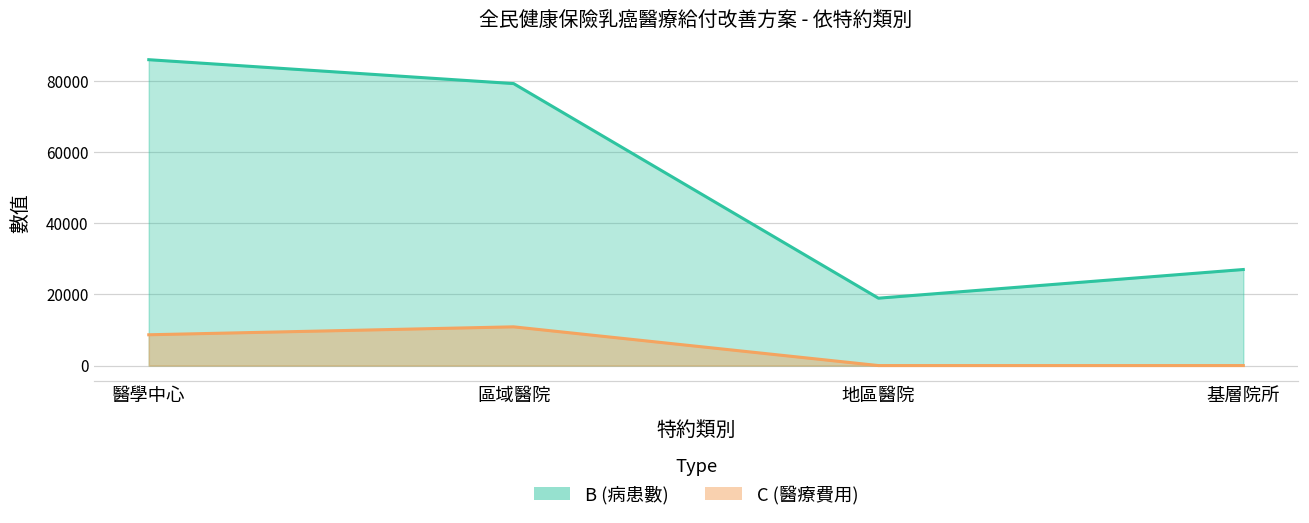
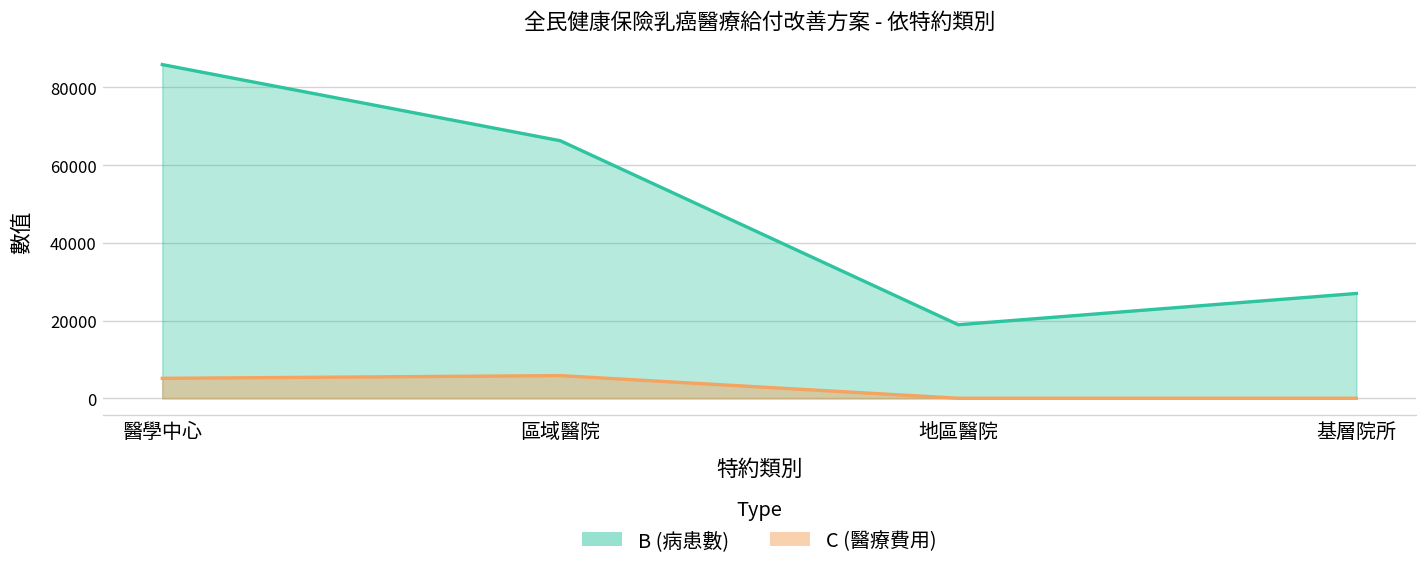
C (醫療費用), 醫學中心: 9000 -> 5000
B (病患數), 區域醫院: 79000 -> 66000
C (醫療費用), 區域醫院: 11000 -> 6000
